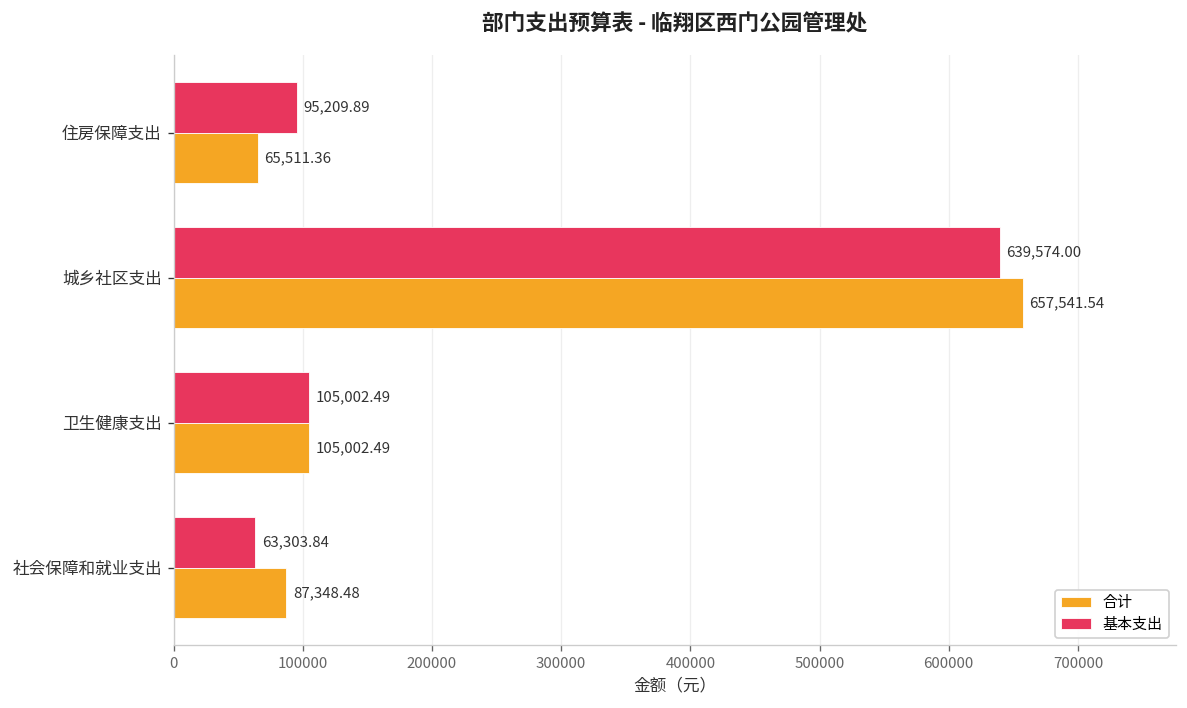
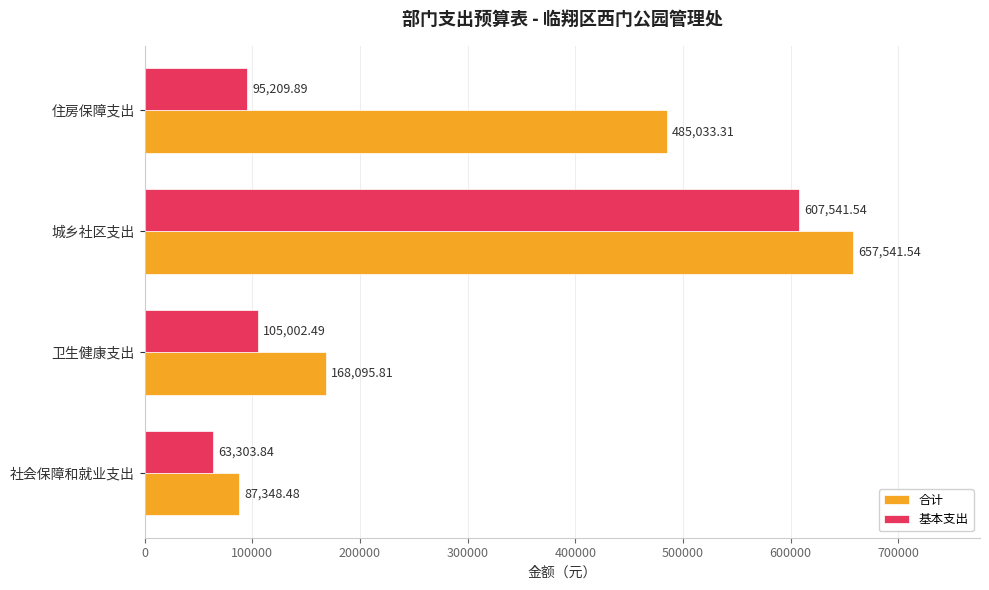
合计, 住房保障支出: 65,511.36 -> 485,033.31
基本支出, 城乡社区支出: 639,574.00 -> 607,541.54
合计, 卫生健康支出: 105,002.49 -> 168,095.81
